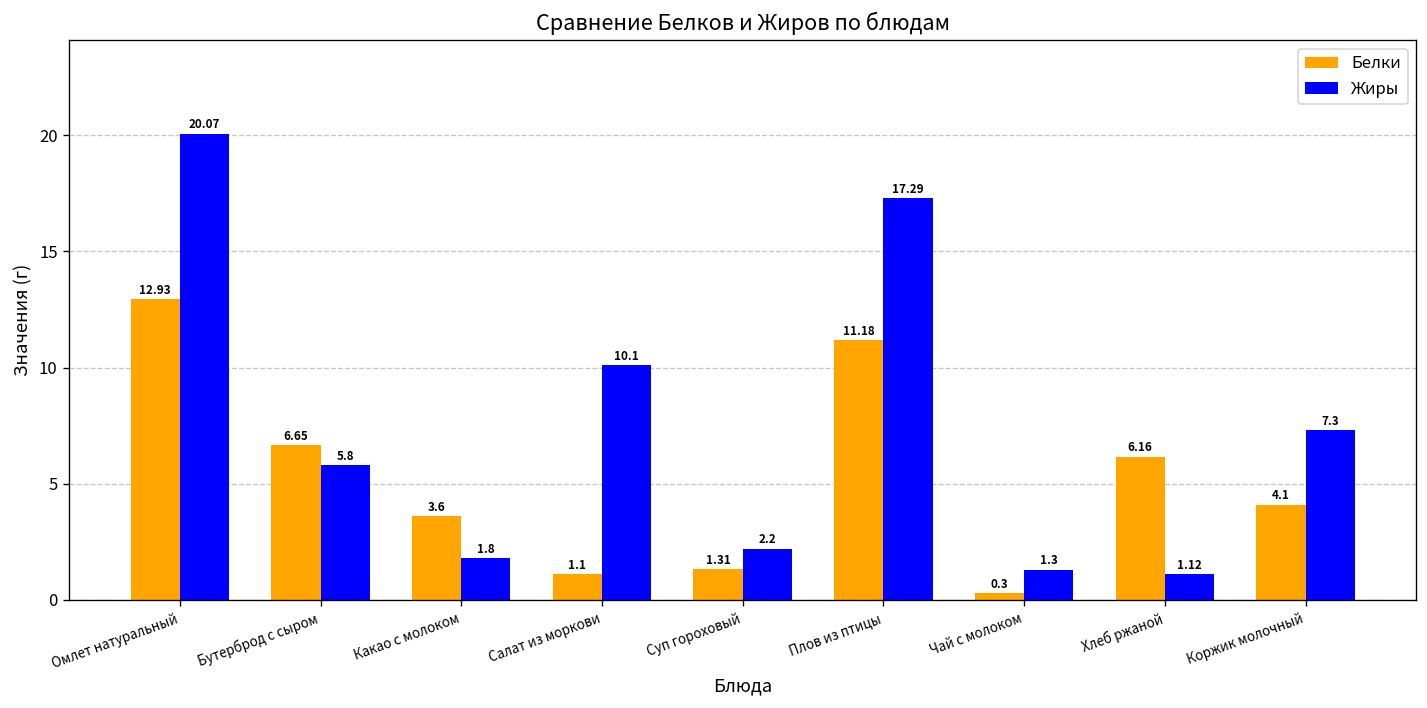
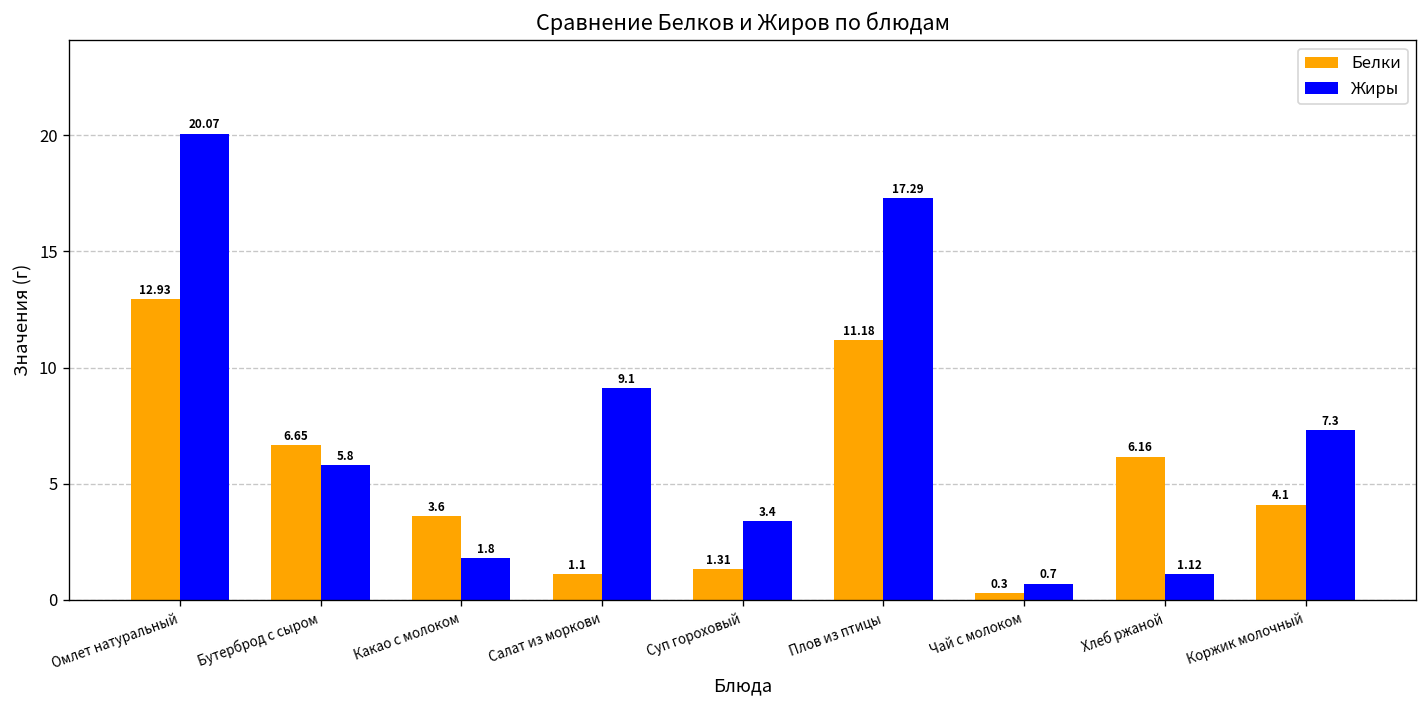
Жиры, Салат из моркови: 10.1 -> 9.1
Жиры, Суп гороховый: 2.2 -> 3.4
Жиры, Чай с молоком: 1.3 -> 0.7
